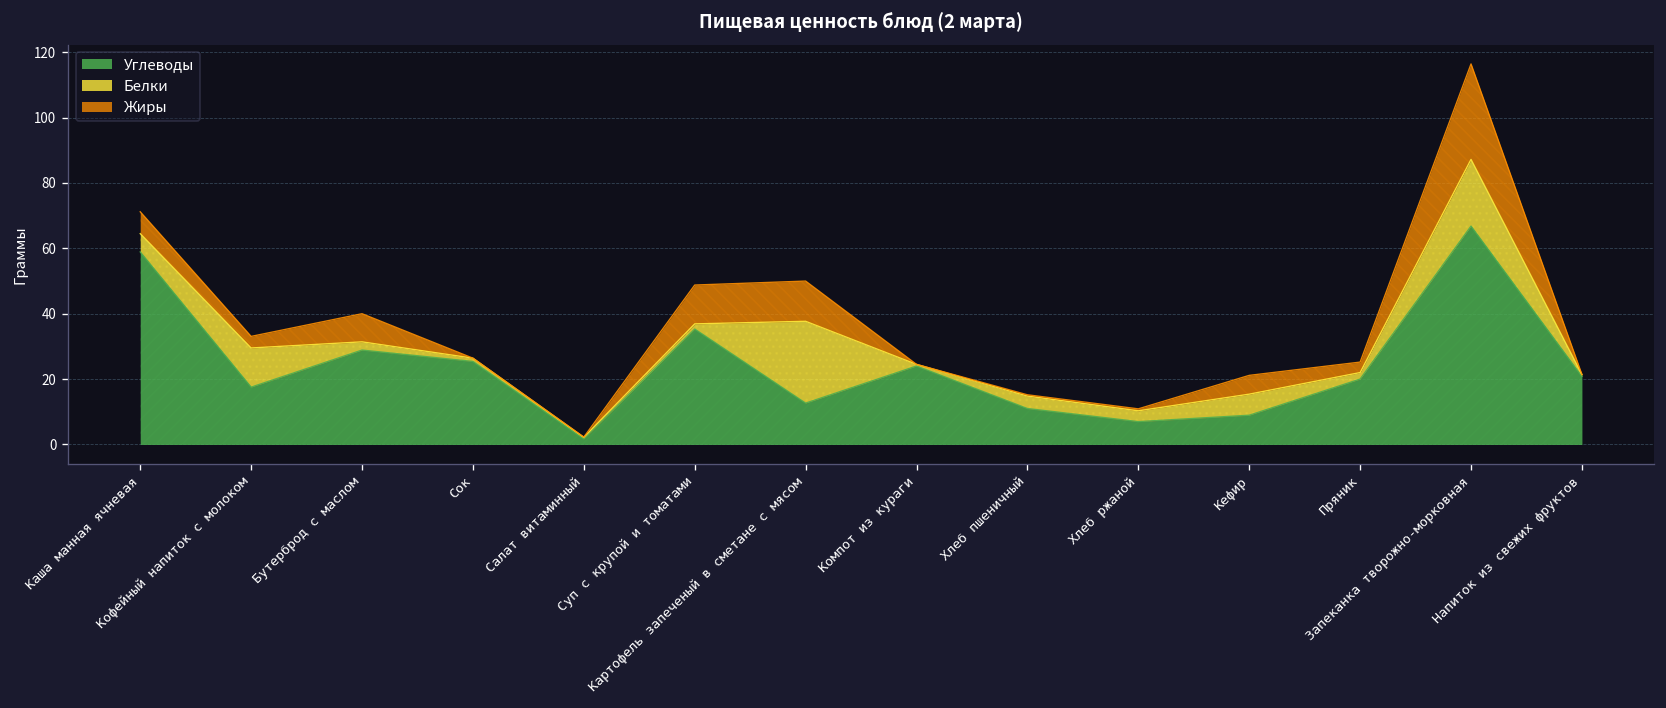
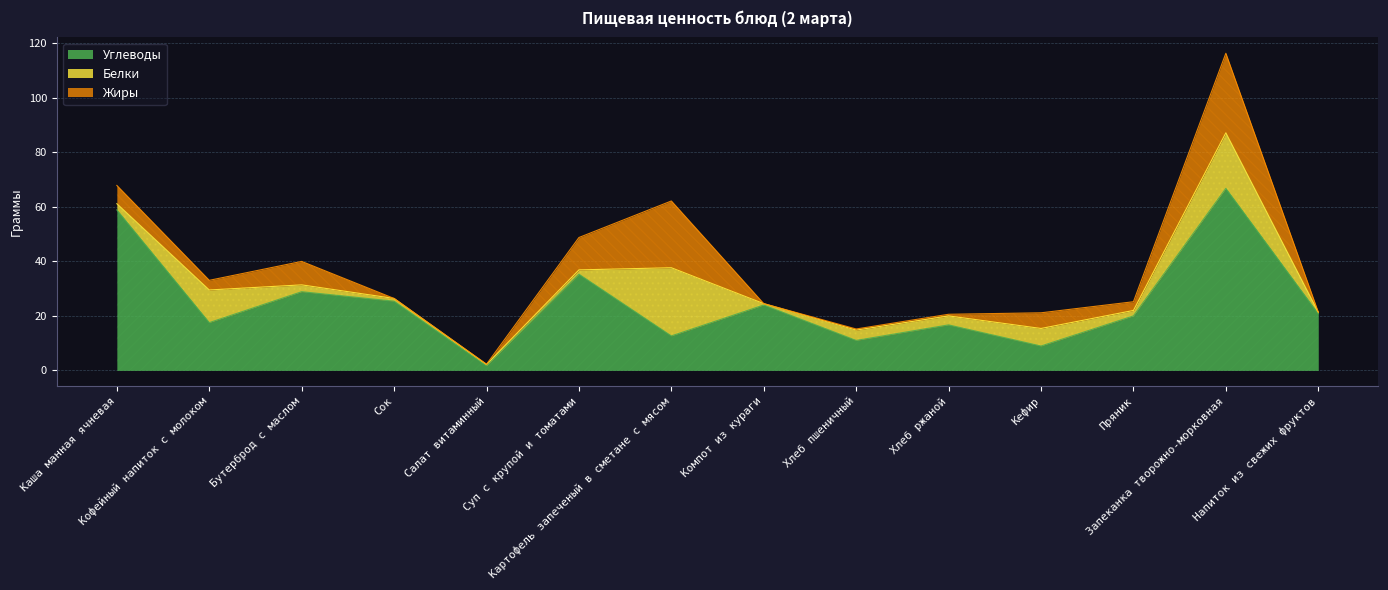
Белки, Каша манная ячневая: 6 -> 2
Жиры, Картофель запеченый в сметане с мясом: 12 -> 25
Углеводы, Хлеб ржаной: 7 -> 17
